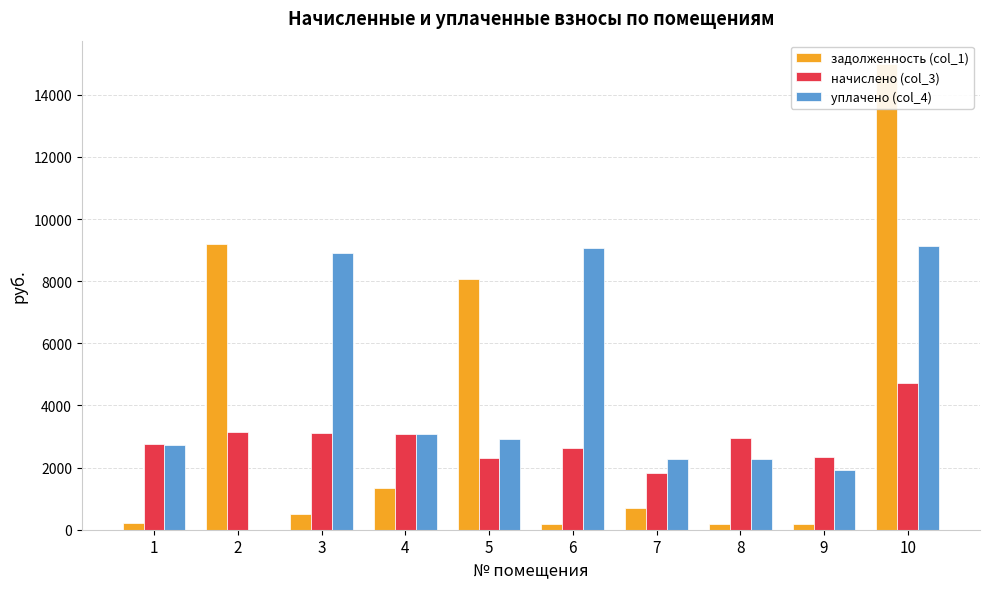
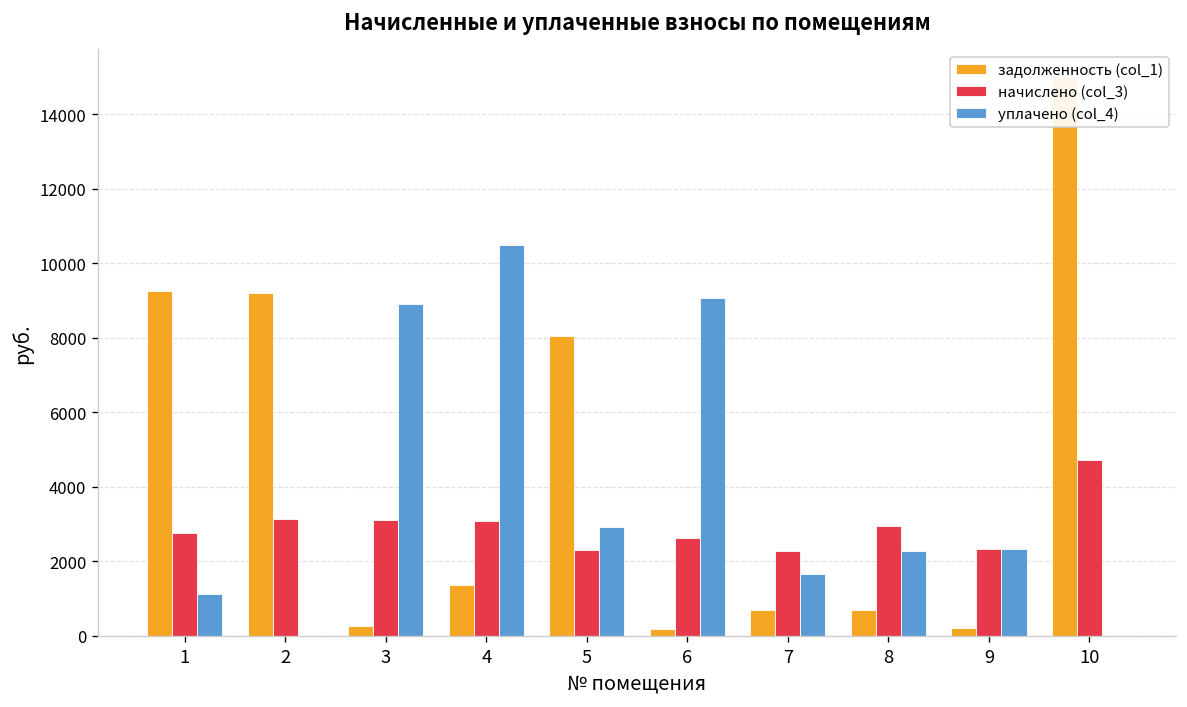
задолженность (col_1), 1: 200 -> 9200
уплачено (col_4), 1: 2700 -> 1100
задолженность (col_1), 3: 500 -> 300
уплачено (col_4), 4: 3100 -> 10500
начислено (col_3), 7: 1800 -> 2300
уплачено (col_4), 7: 2300 -> 1600
задолженность (col_1), 8: 200 -> 700
уплачено (col_4), 9: 1900 -> 2300
уплачено (col_4), 10: 9100 -> 0
